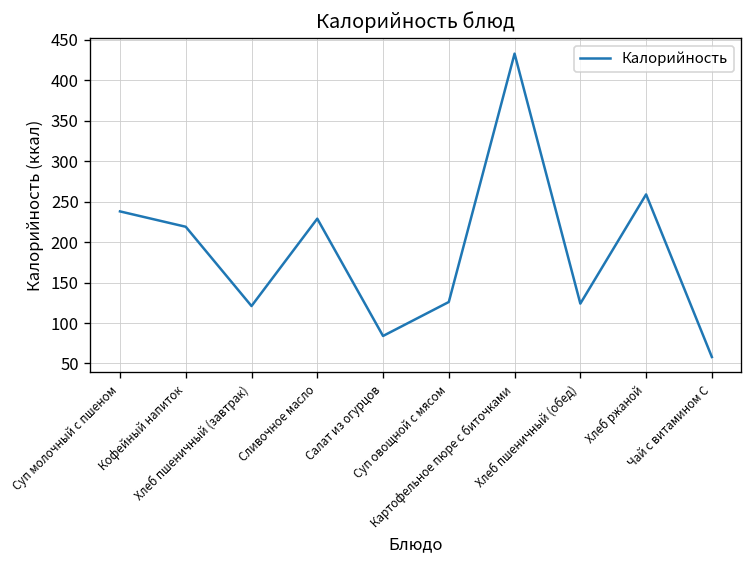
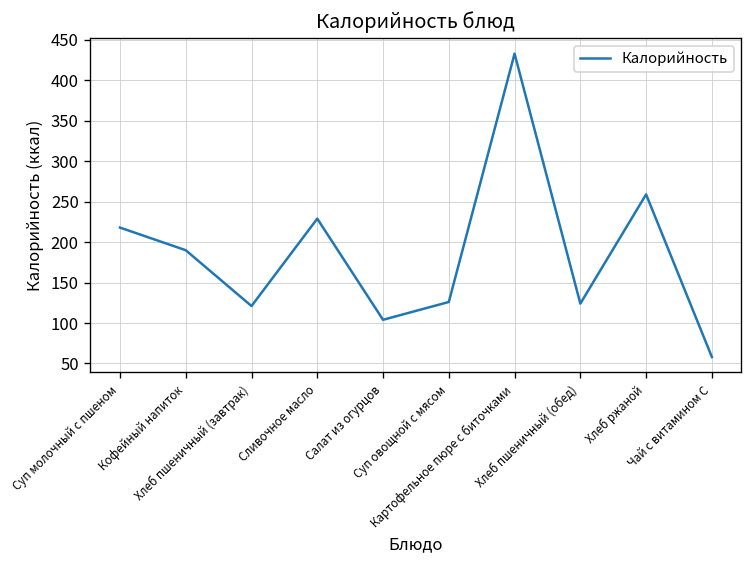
Суп молочный с пшеном: 240 -> 220
Кофейный напиток: 220 -> 190
Салат из огурцов: 80 -> 100
